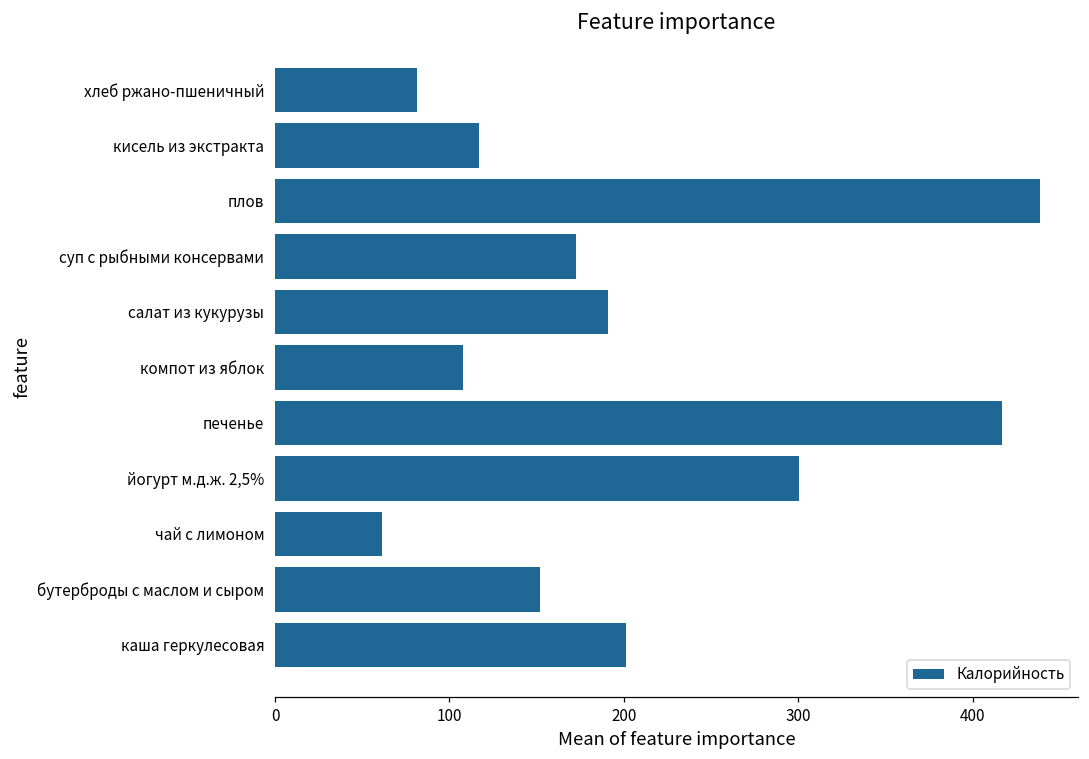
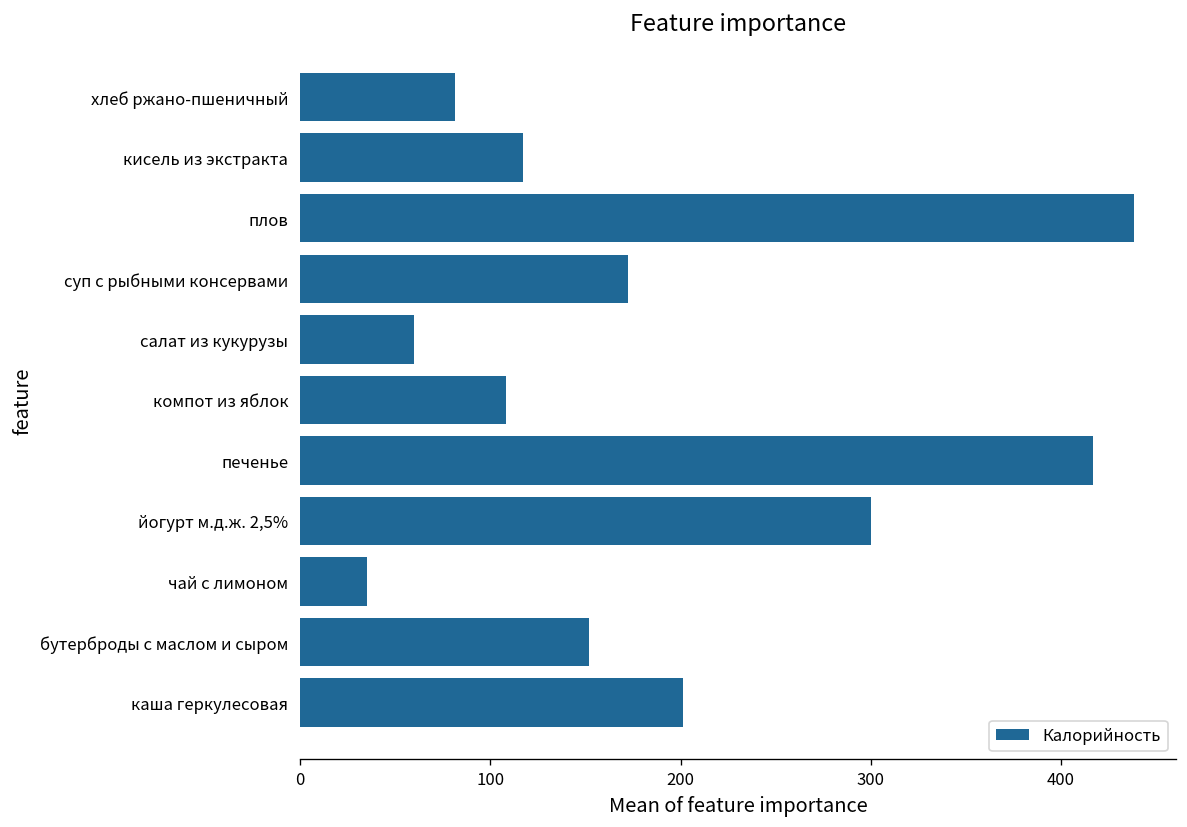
салат из кукурузы: 191 -> 60
чай с лимоном: 62 -> 35
